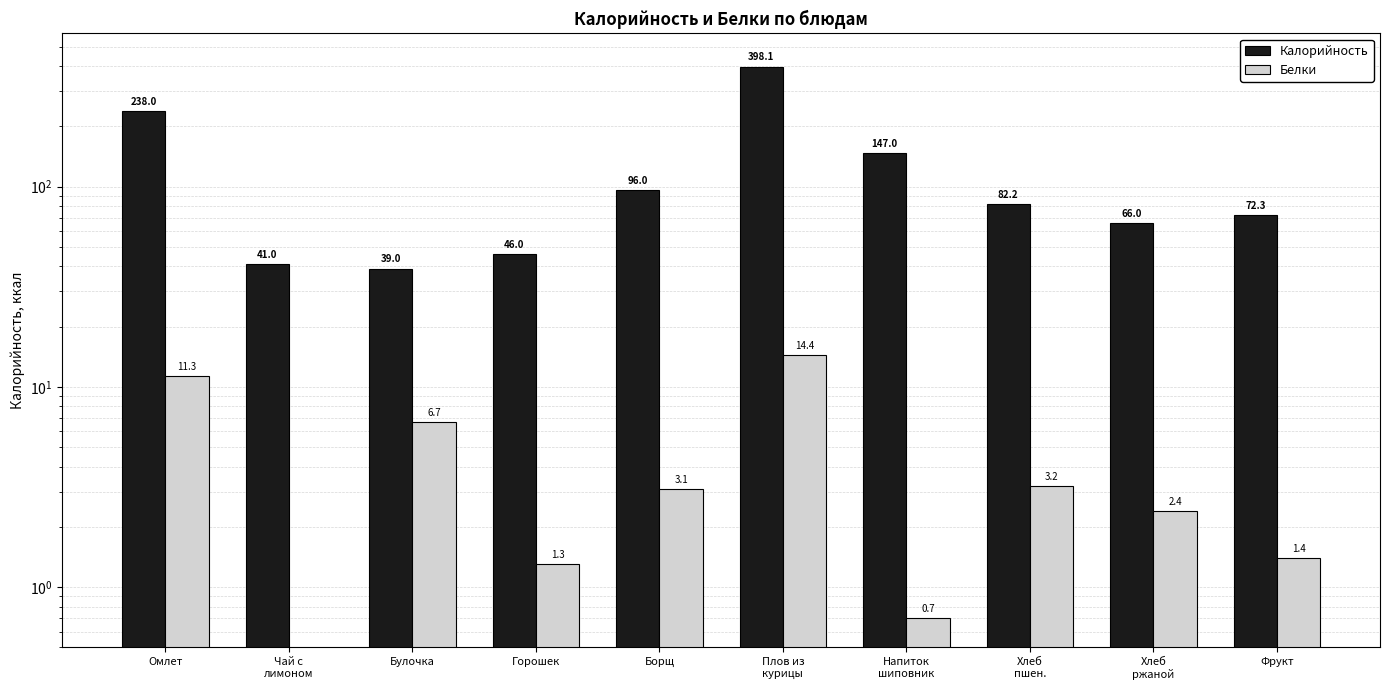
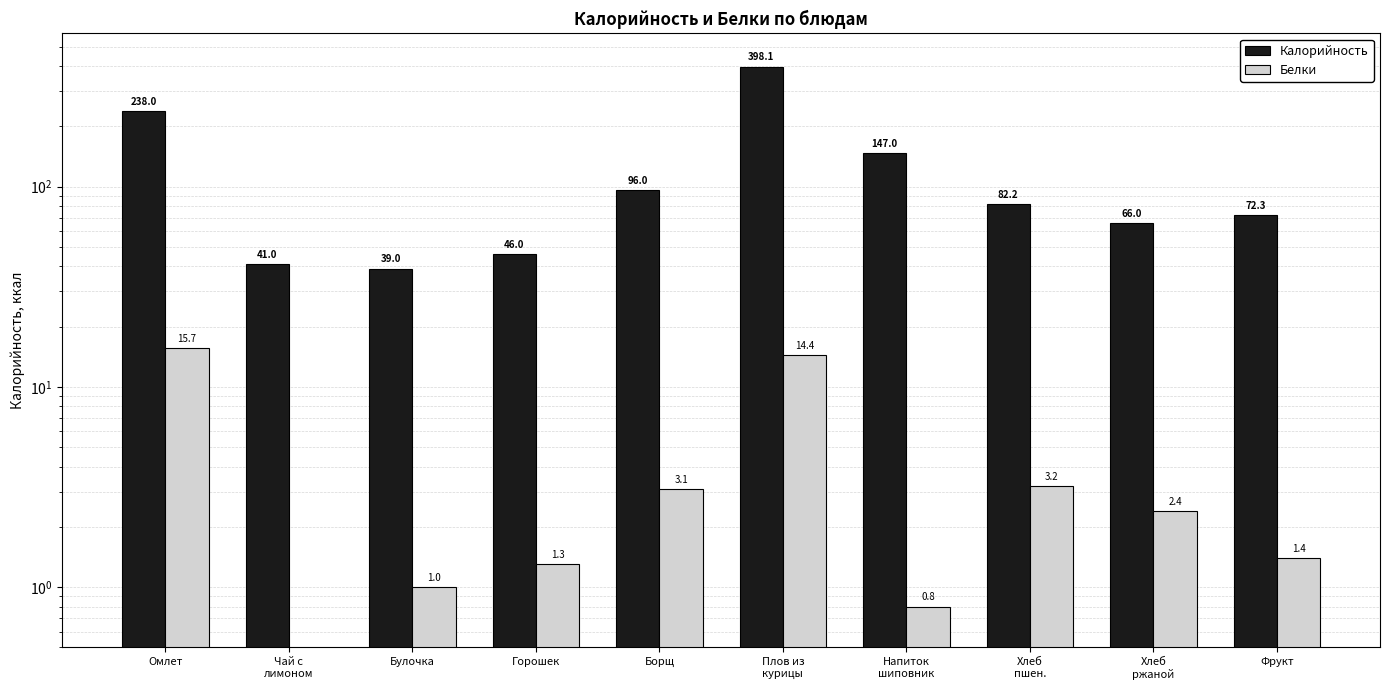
Белки, Омлет: 11.3 -> 15.7
Белки, Булочка: 6.7 -> 1.0
Белки, Напиток шиповник: 0.7 -> 0.8
